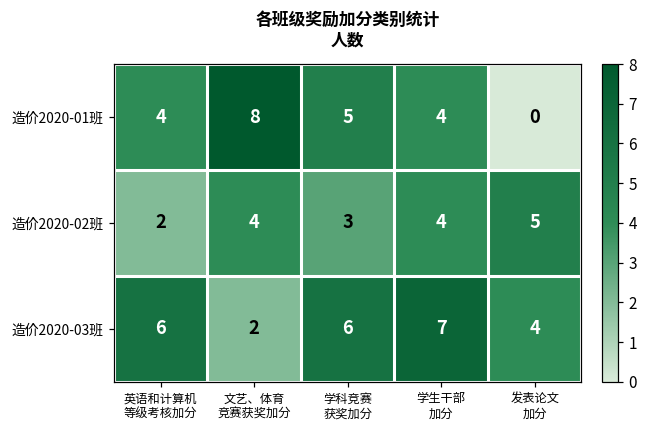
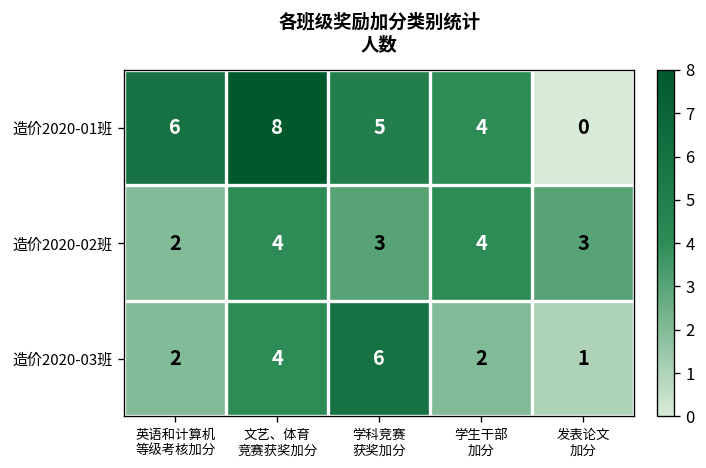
造价2020-01班, 英语和计算机 等级考核加分: 4 -> 6
造价2020-02班, 发表论文 加分: 5 -> 3
造价2020-03班, 英语和计算机 等级考核加分: 6 -> 2
造价2020-03班, 文艺、体育 竞赛获奖加分: 2 -> 4
造价2020-03班, 学生干部 加分: 7 -> 2
造价2020-03班, 发表论文 加分: 4 -> 1
